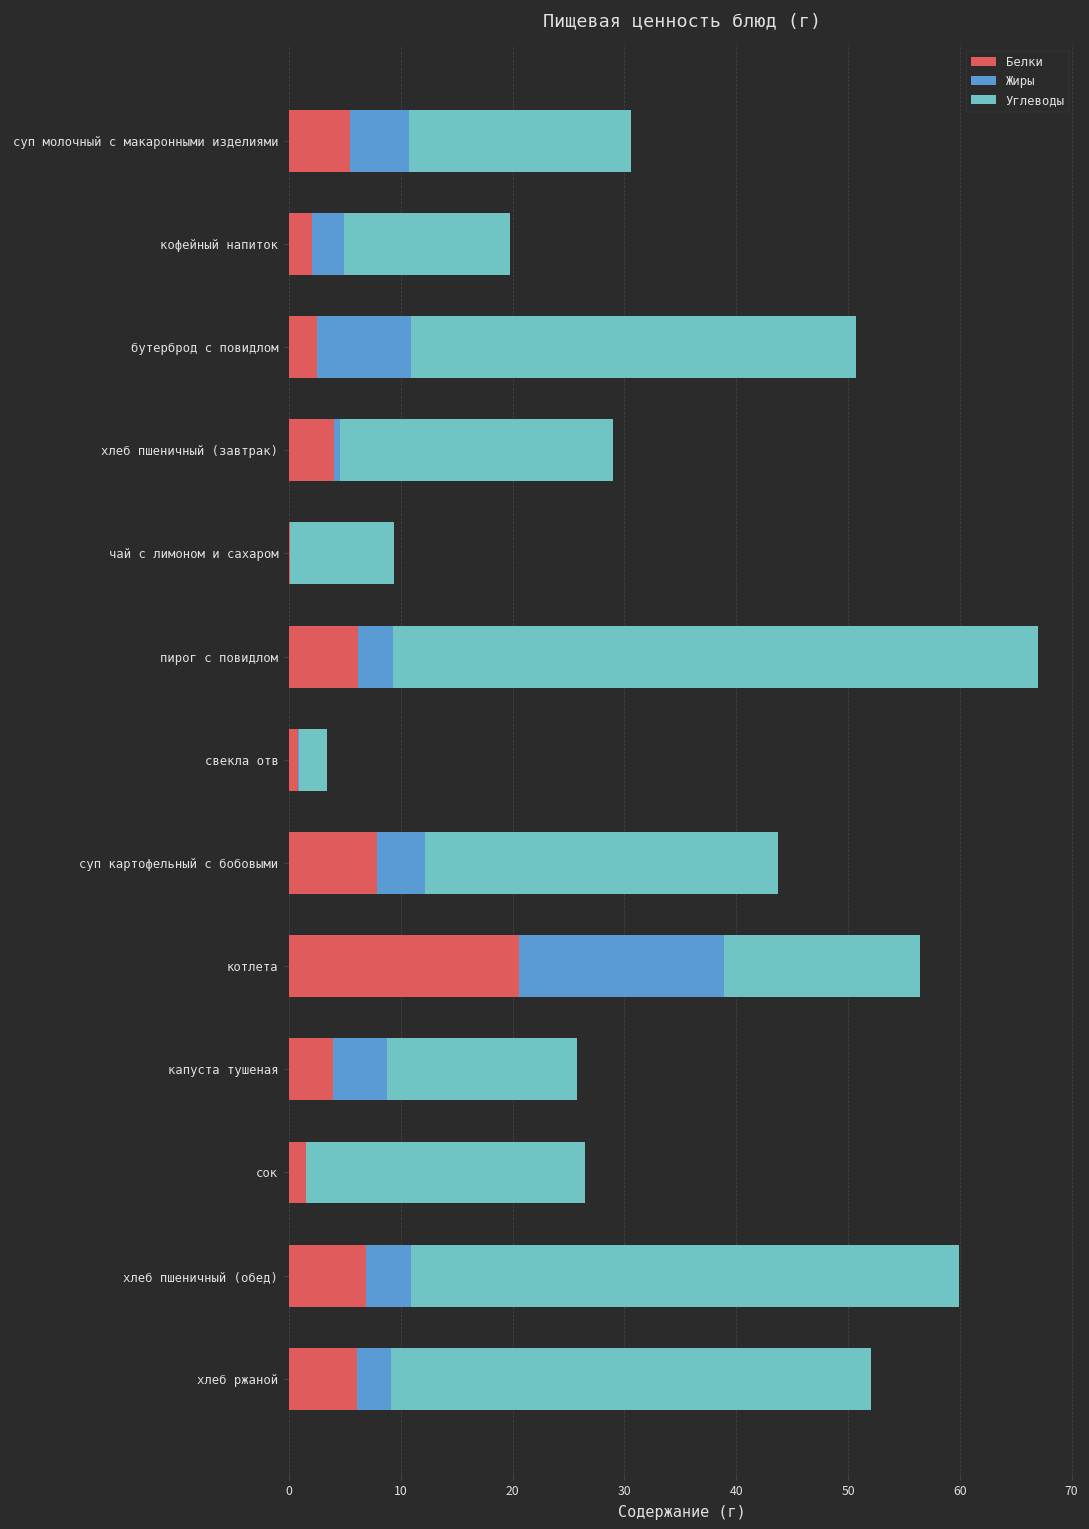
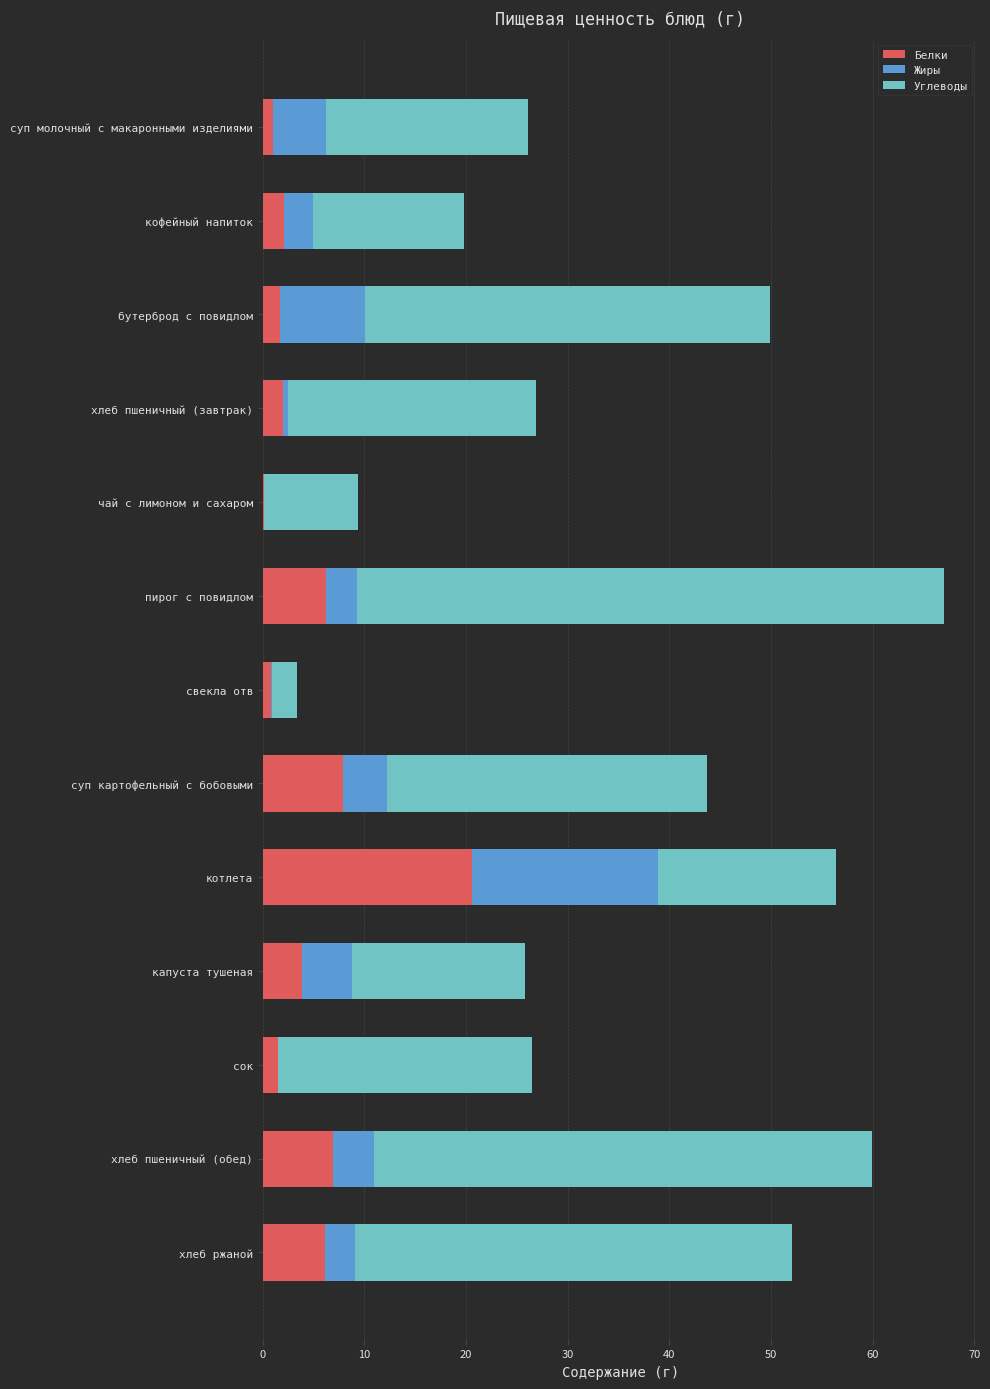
Белки, суп молочный с макаронными изделиями: 5.5 -> 1.0
Белки, бутерброд с повидлом: 2.5 -> 1.7
Белки, хлеб пшеничный (завтрак): 4.1 -> 2.0
